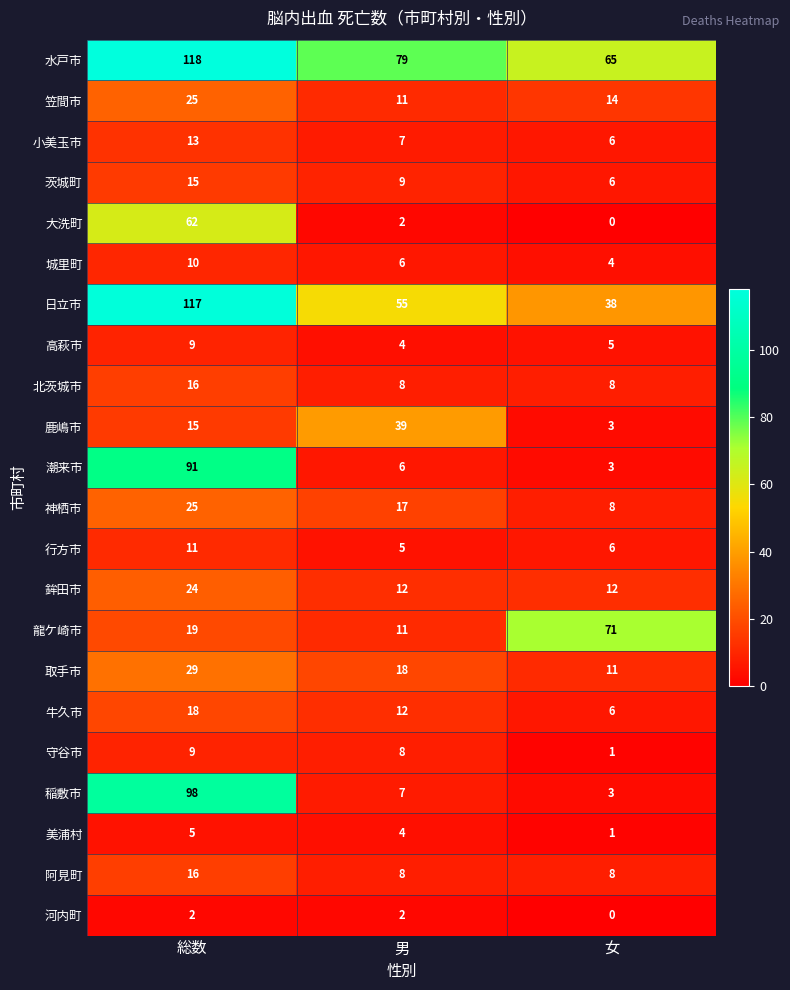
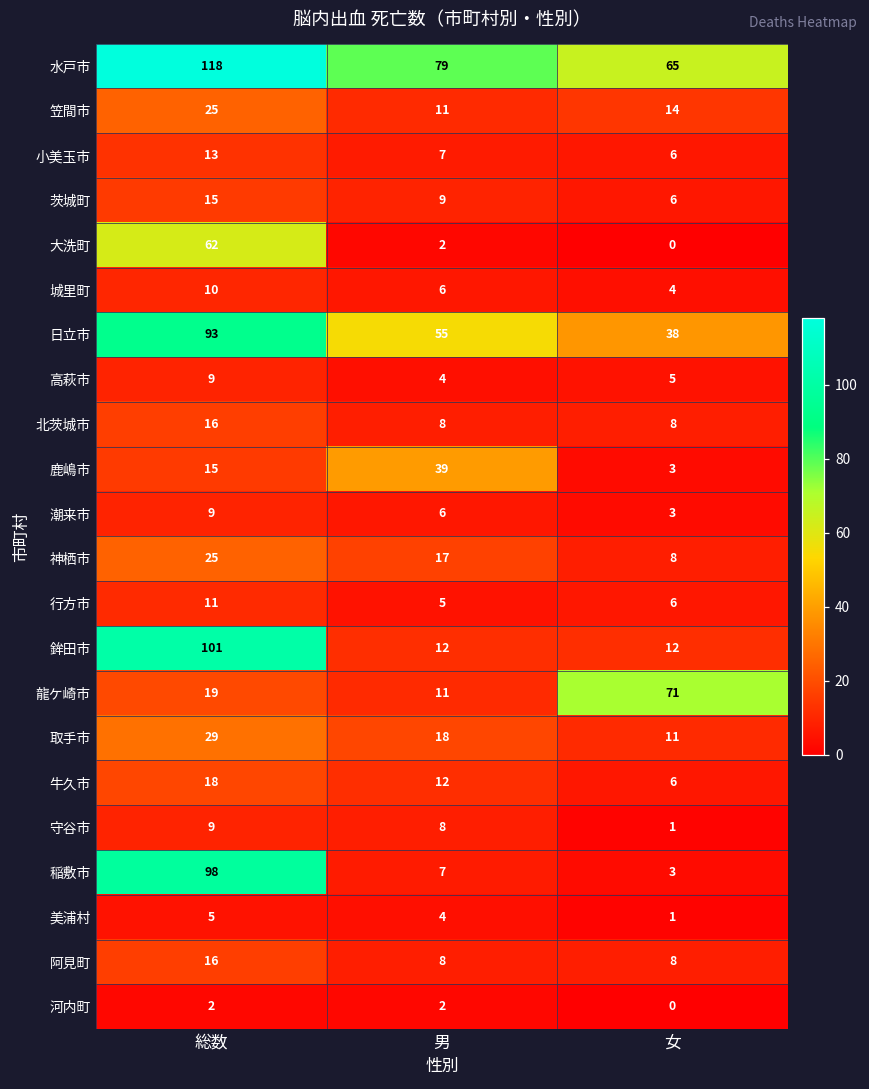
日立市, 総数: 117 -> 93
潮来市, 総数: 91 -> 9
鉾田市, 総数: 24 -> 101
